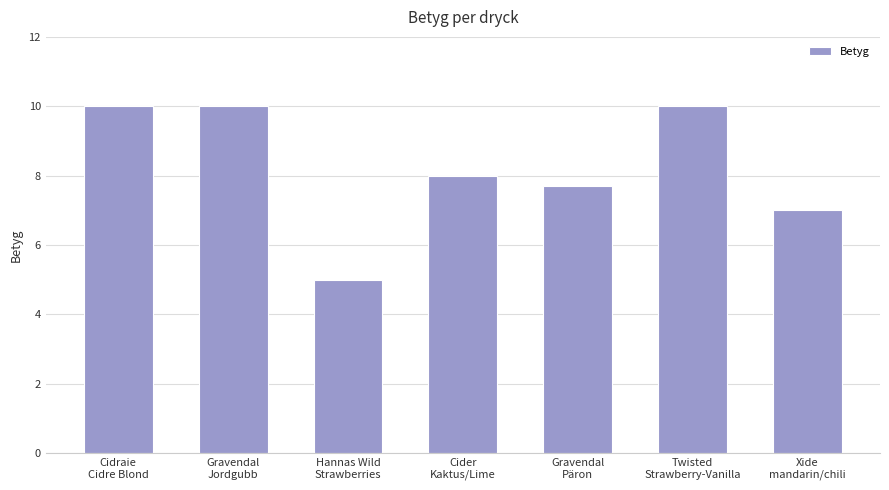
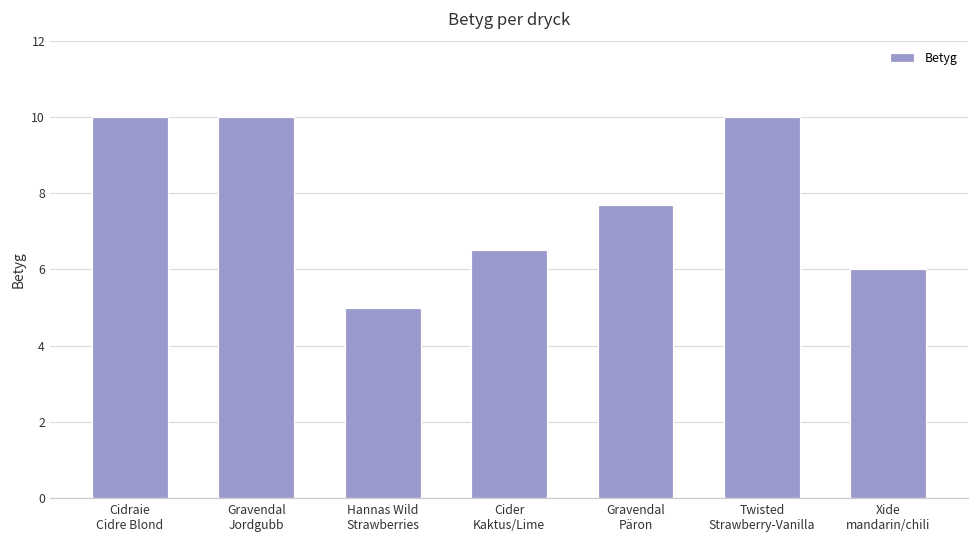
Cider Kaktus/Lime: 8.0 -> 6.5
Xide mandarin/chili: 7 -> 6
